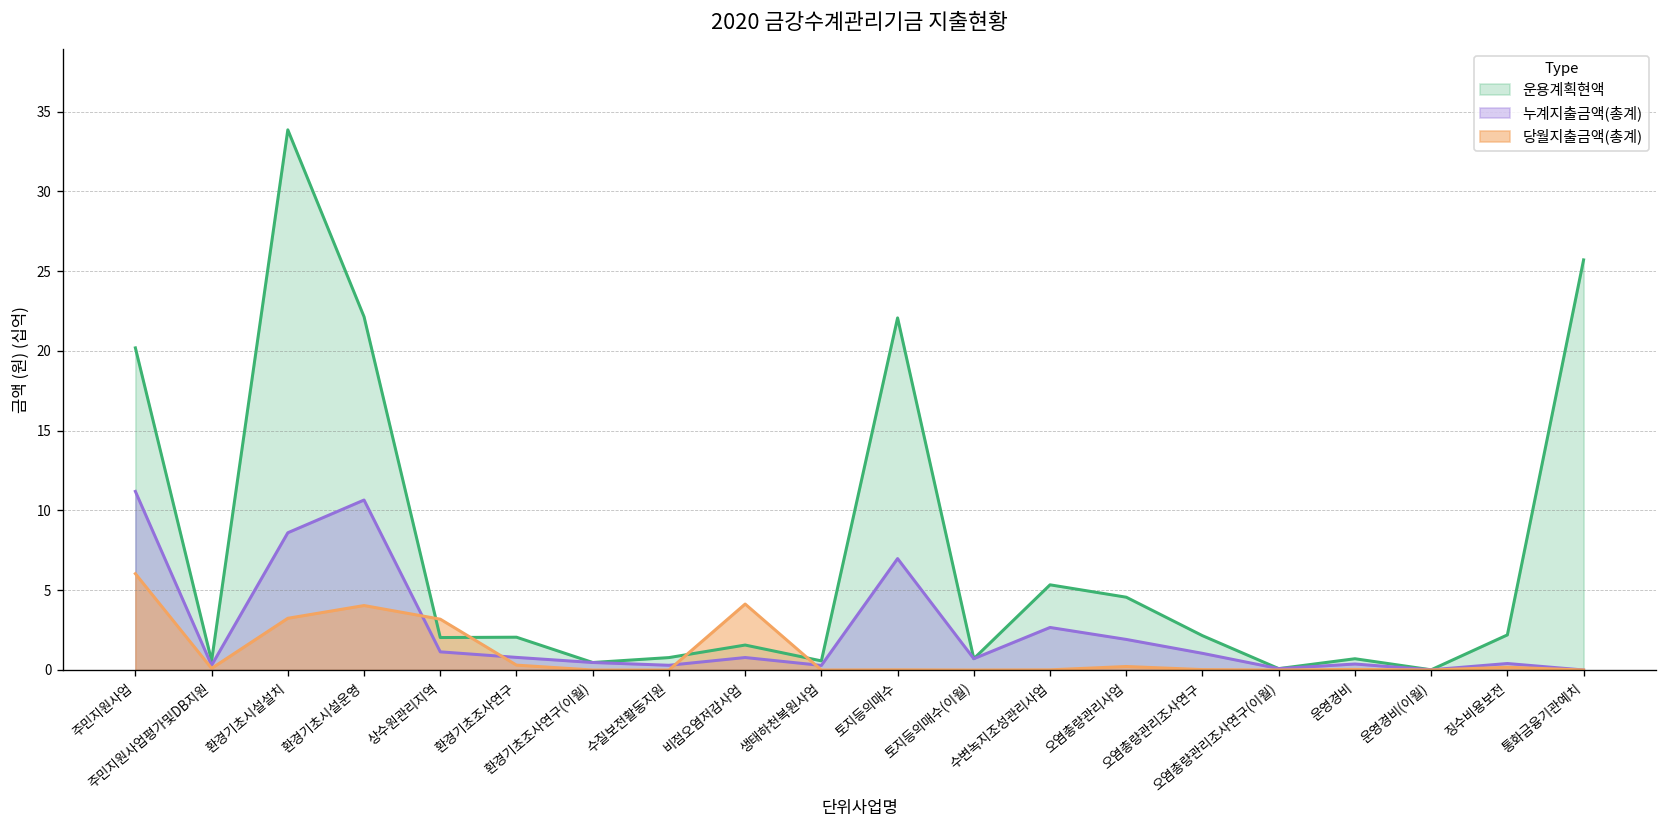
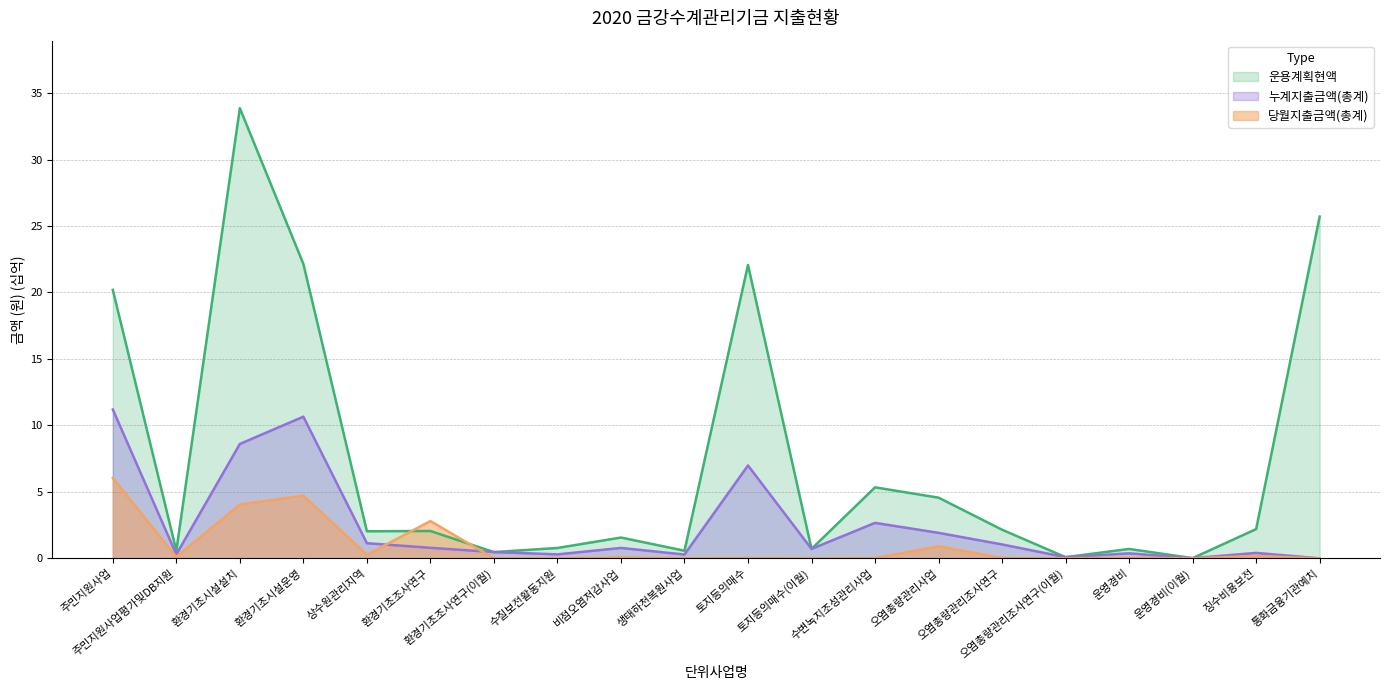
당월지출금액(총계), 환경기초시설설치: 3.2 -> 4.0
당월지출금액(총계), 환경기초시설운영: 4.0 -> 4.7
당월지출금액(총계), 상수원관리지역: 3.2 -> 0.3
당월지출금액(총계), 환경기초조사연구: 0.3 -> 2.8
당월지출금액(총계), 비점오염저감사업: 4.1 -> 0.1
당월지출금액(총계), 오염총량관리사업: 0.2 -> 0.9
